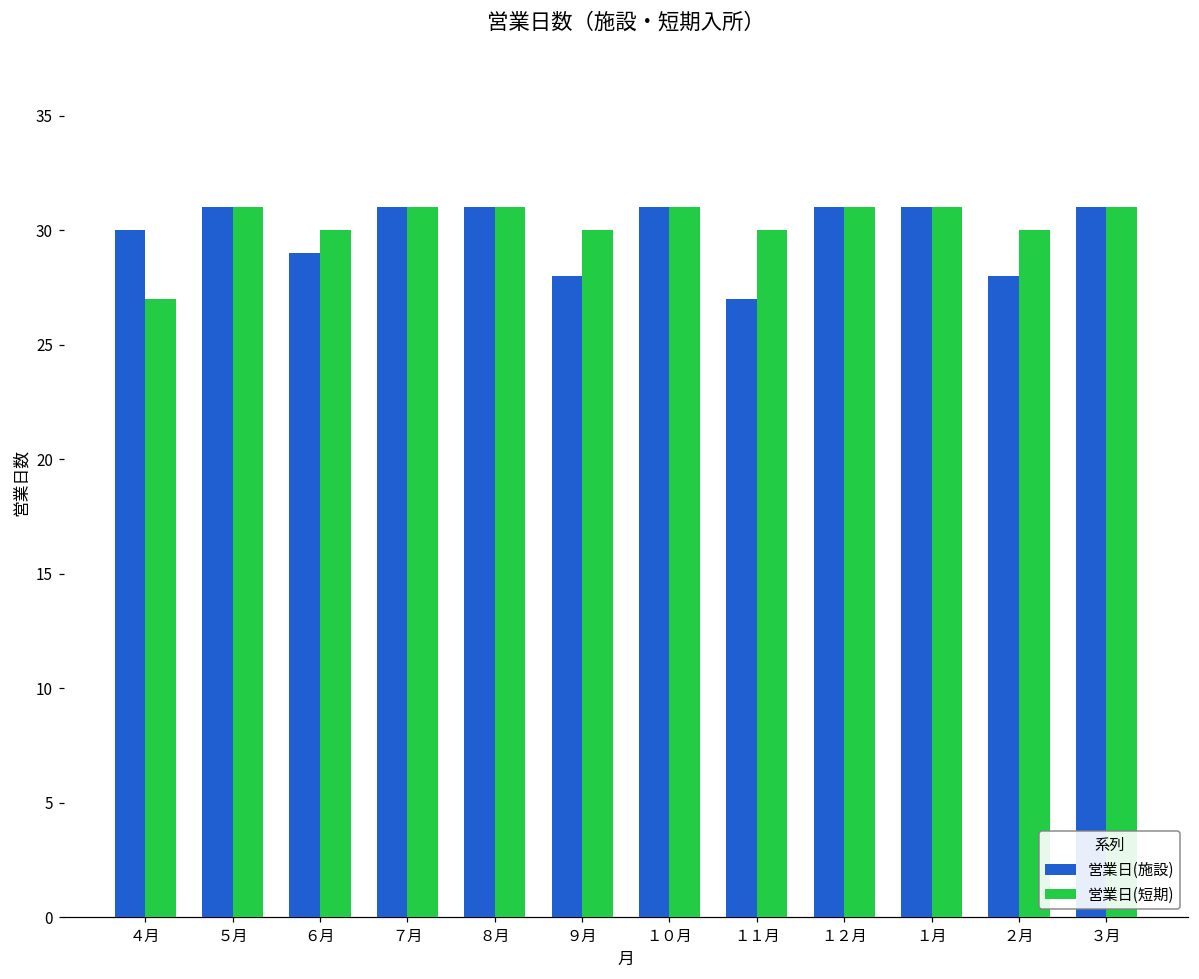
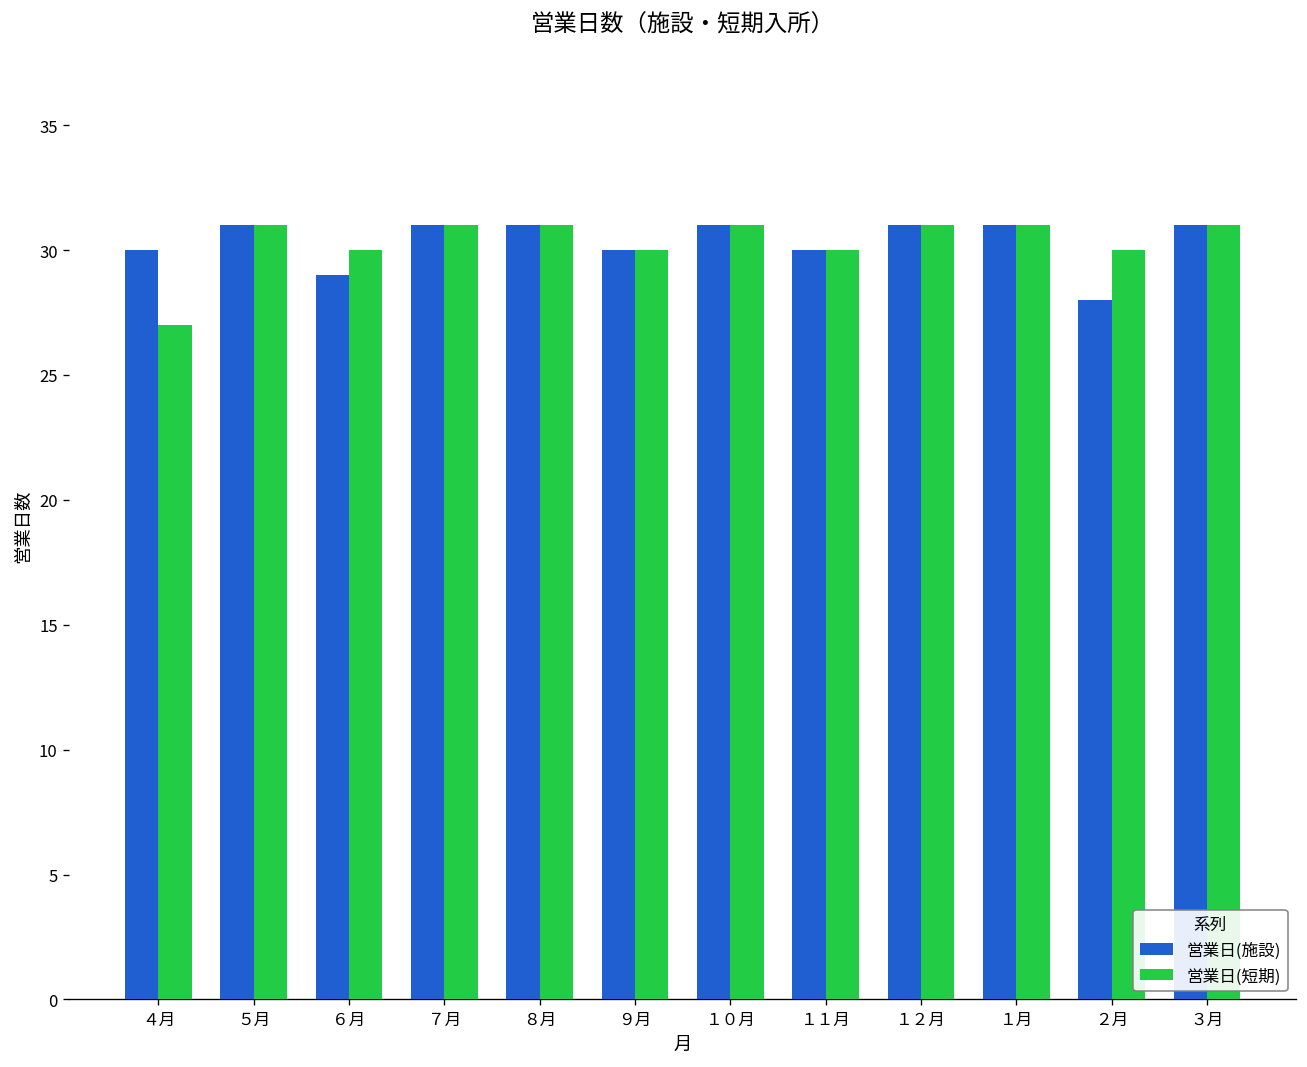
営業日(施設), ９月: 28 -> 30
営業日(施設), １１月: 27 -> 30
